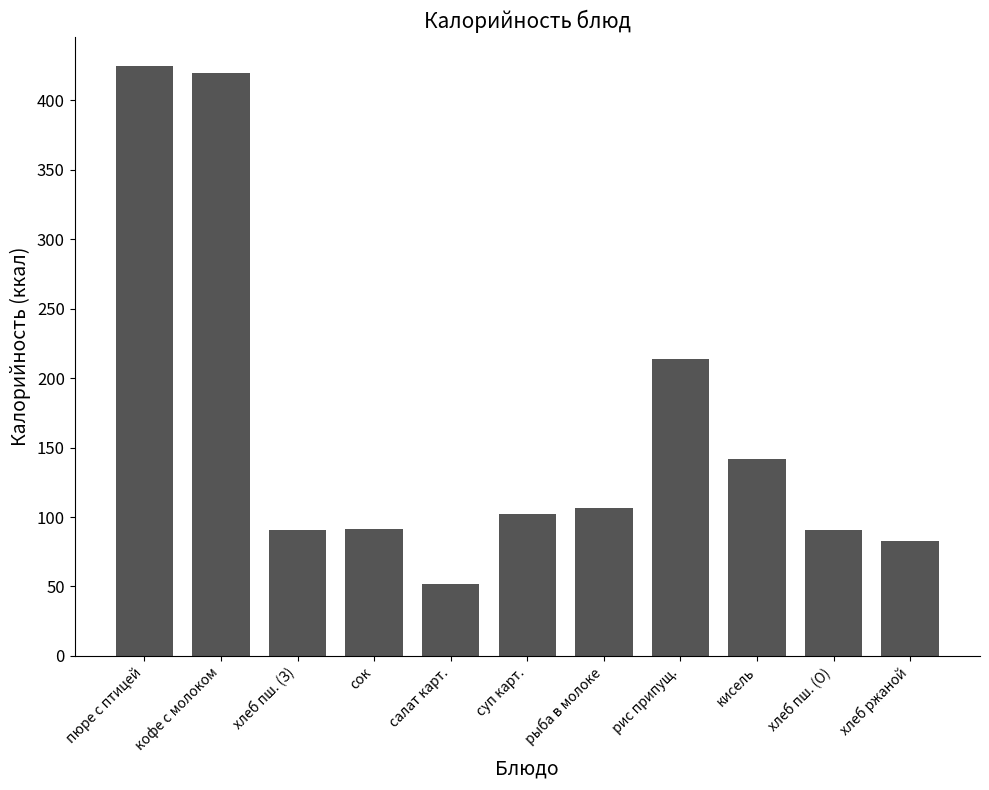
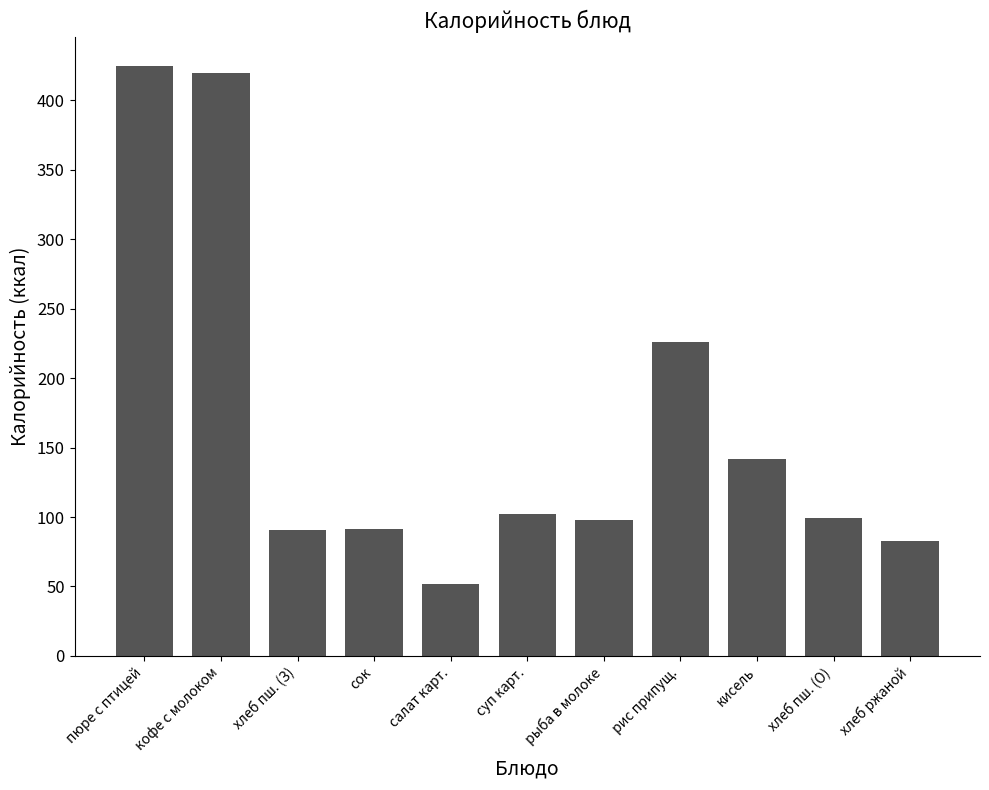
рыба в молоке: 107 -> 98
рис припущ.: 214 -> 226
хлеб пш. (О): 91 -> 99
